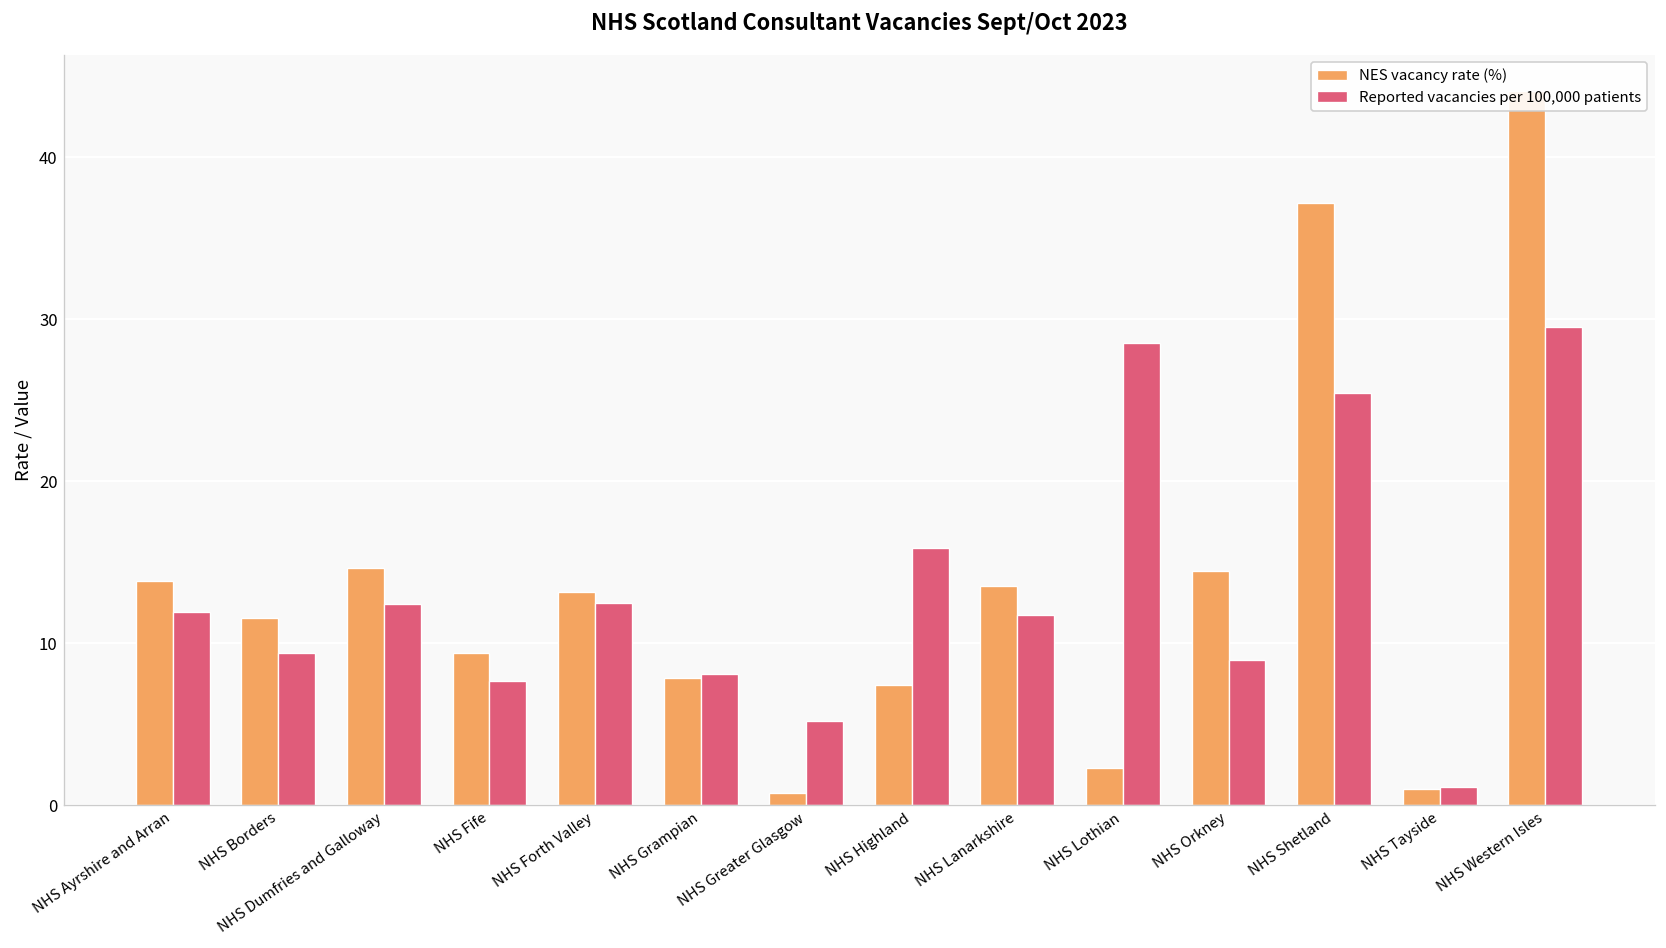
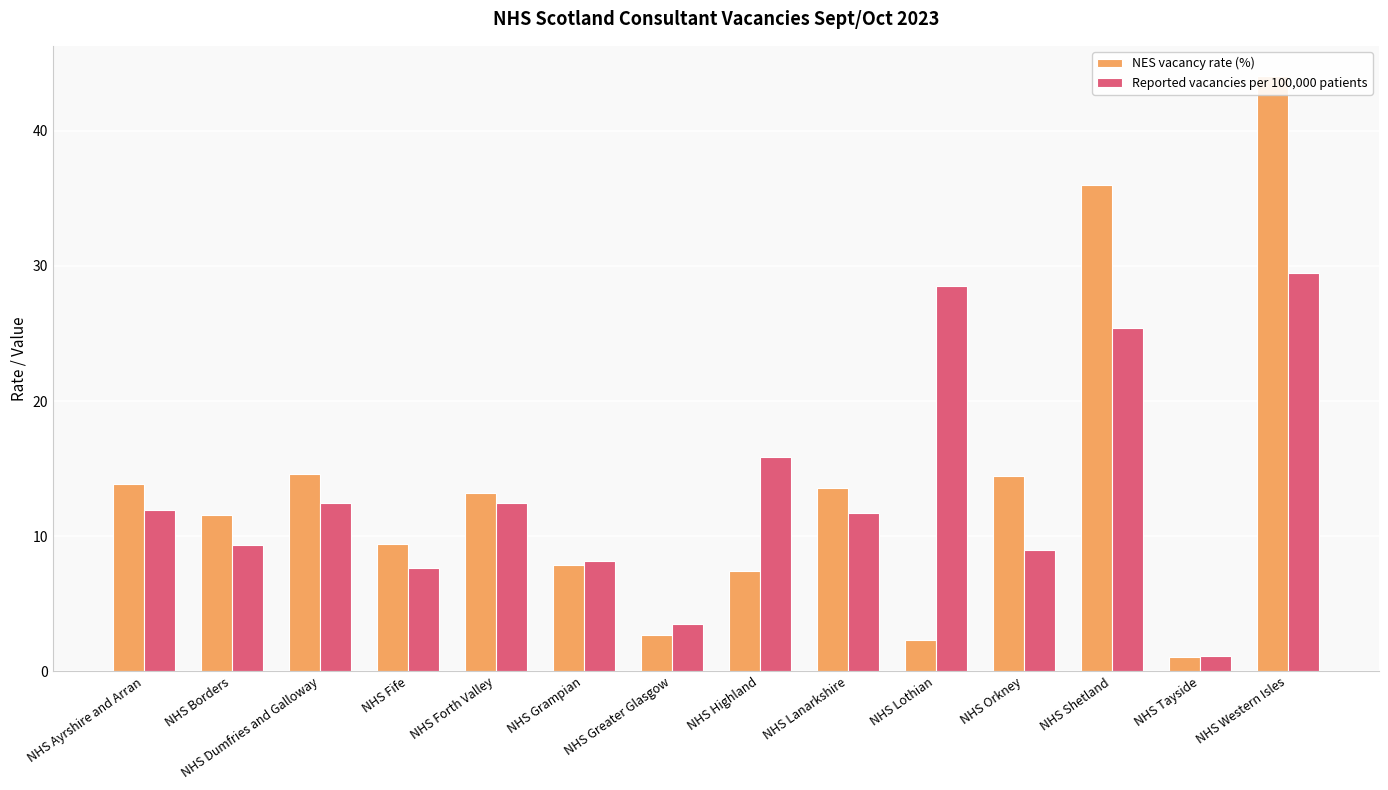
NES vacancy rate (%), NHS Greater Glasgow: 0.8 -> 2.7
Reported vacancies per 100,000 patients, NHS Greater Glasgow: 5.2 -> 3.5
NES vacancy rate (%), NHS Shetland: 37.2 -> 36.0
